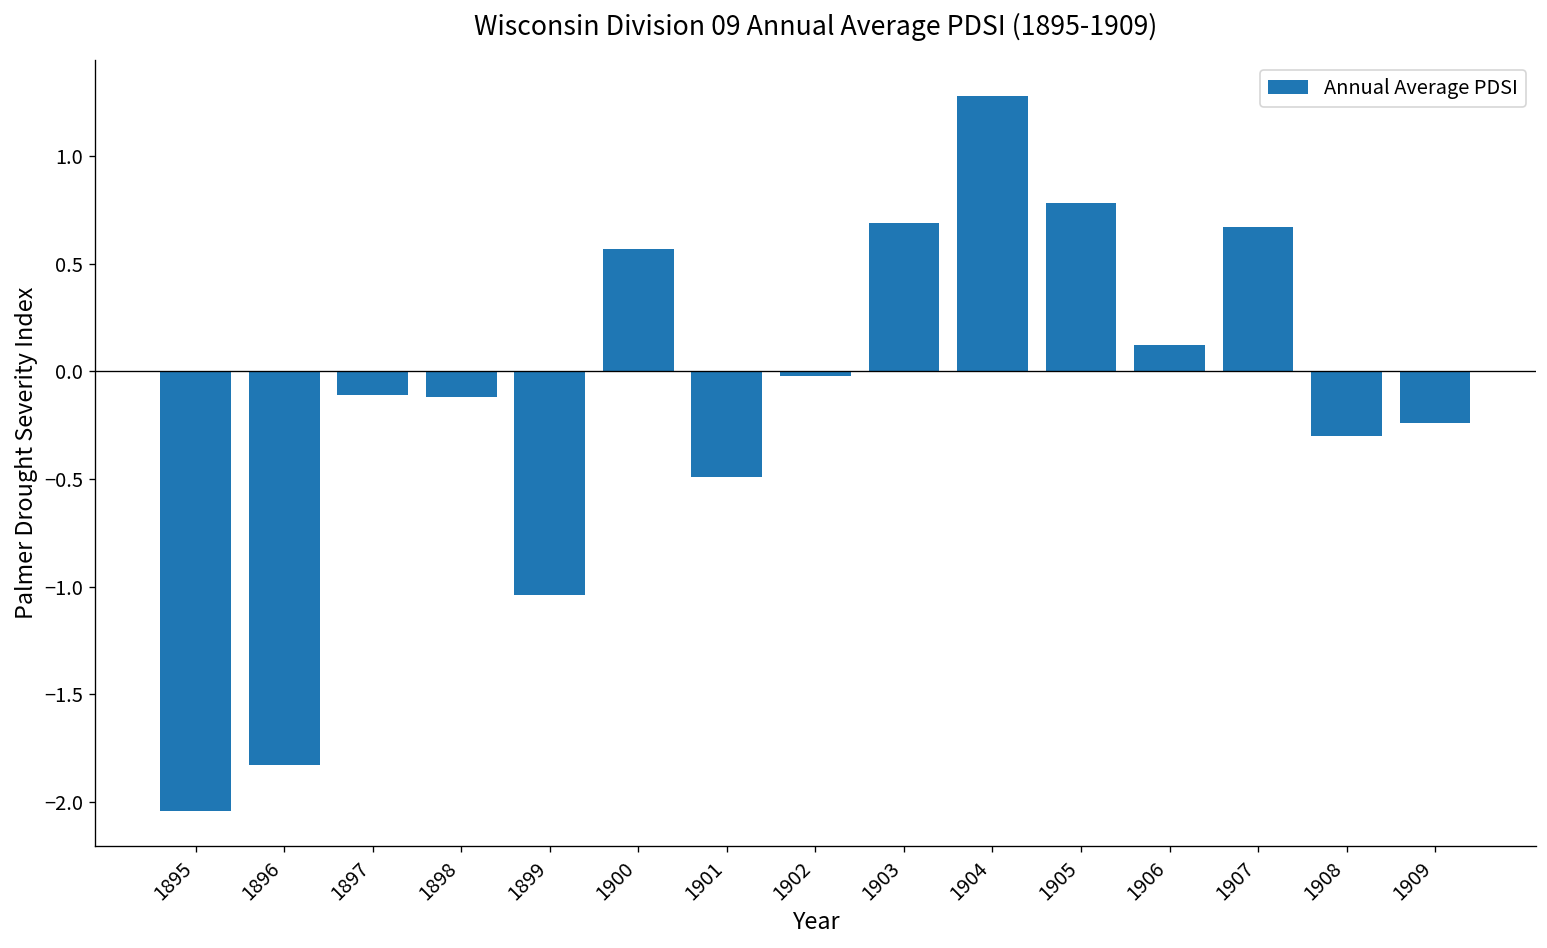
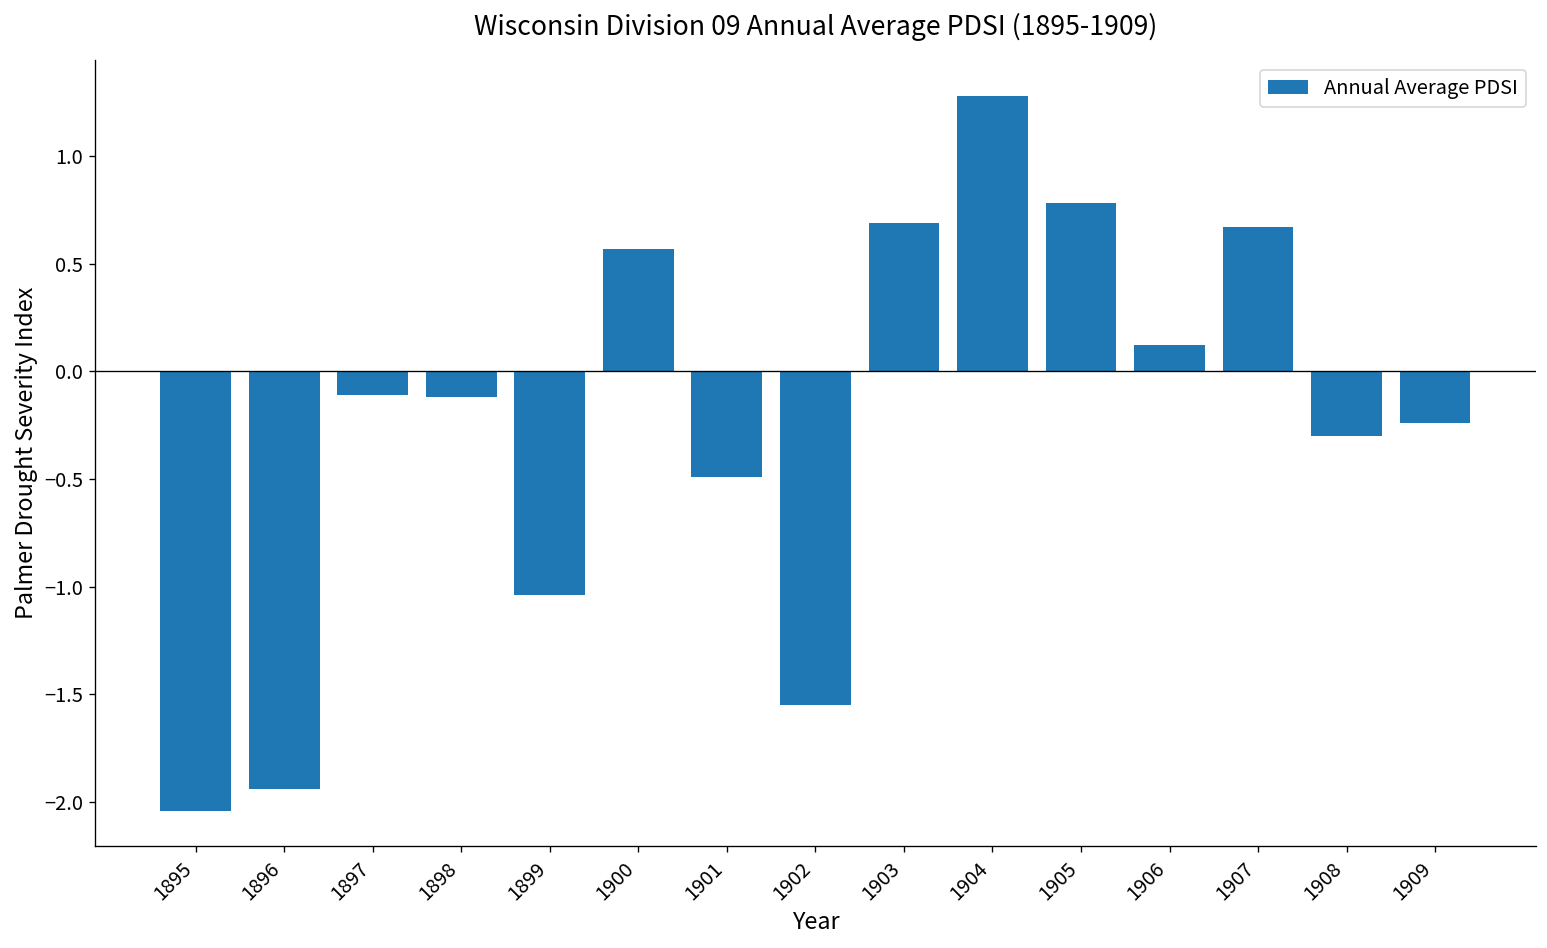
1896: -1.83 -> -1.94
1902: -0.02 -> -1.55
